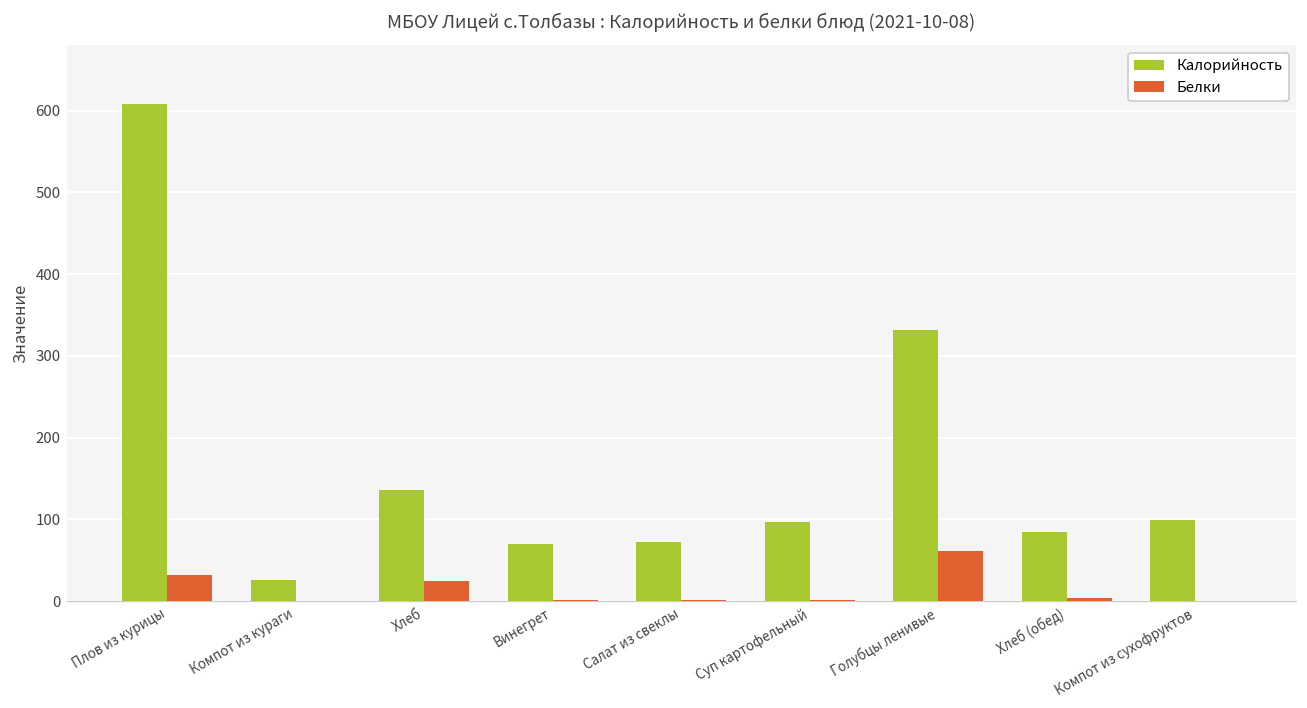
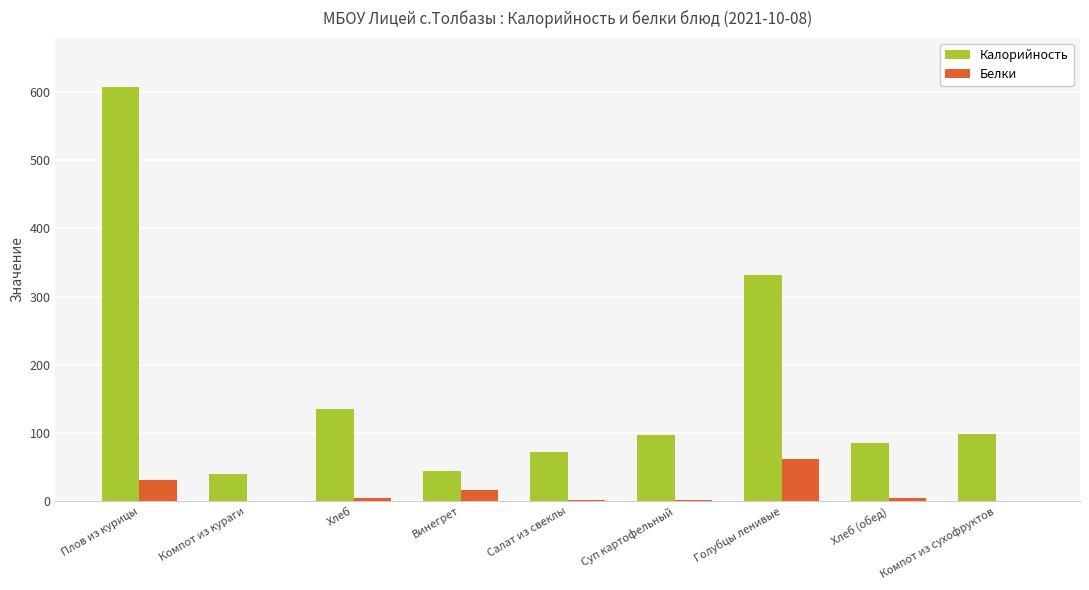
Калорийность, Компот из кураги: 30 -> 40
Белки, Хлеб: 20 -> 0
Калорийность, Винегрет: 70 -> 40
Белки, Винегрет: 0 -> 20
